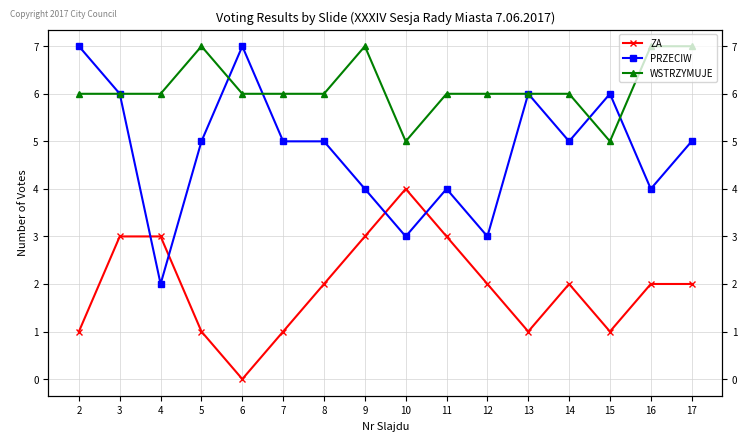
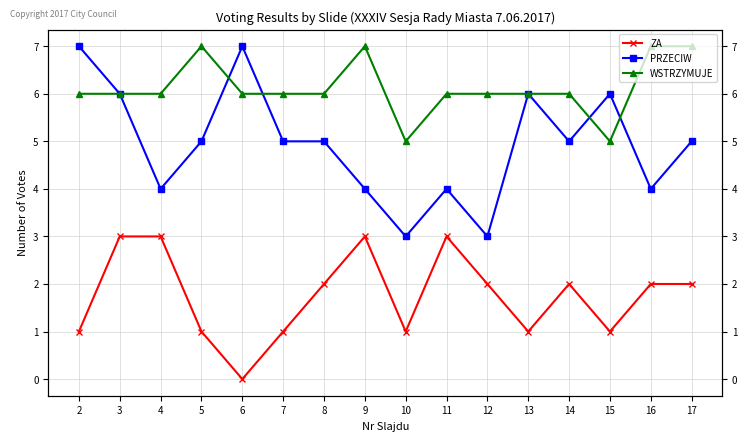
PRZECIW, 4: 2 -> 4
ZA, 10: 4 -> 1
